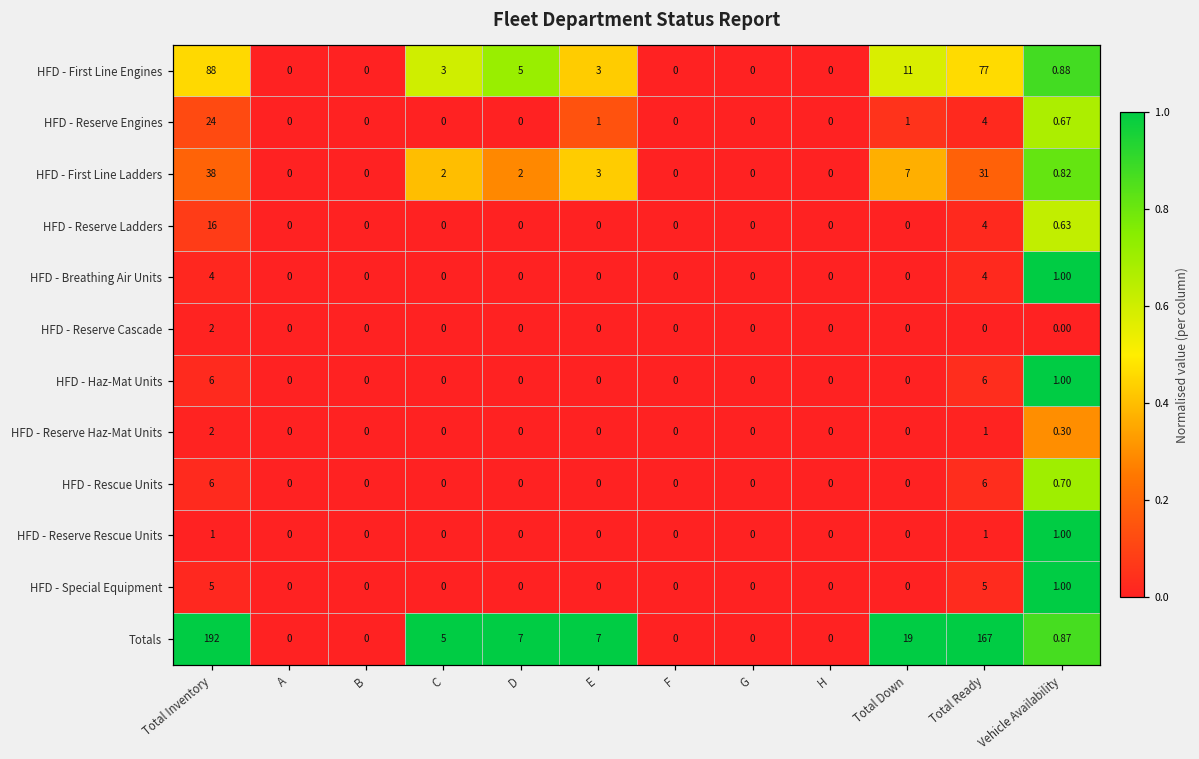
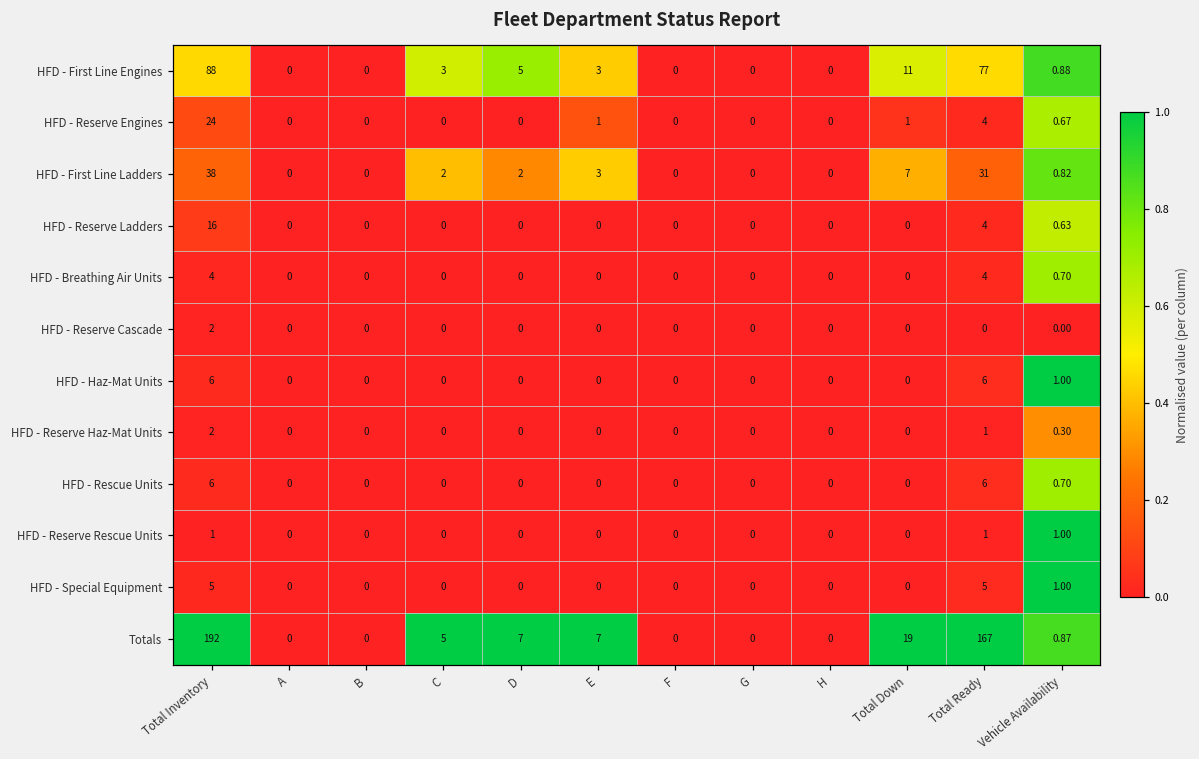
HFD - Breathing Air Units, Vehicle Availability: 1.00 -> 0.70
